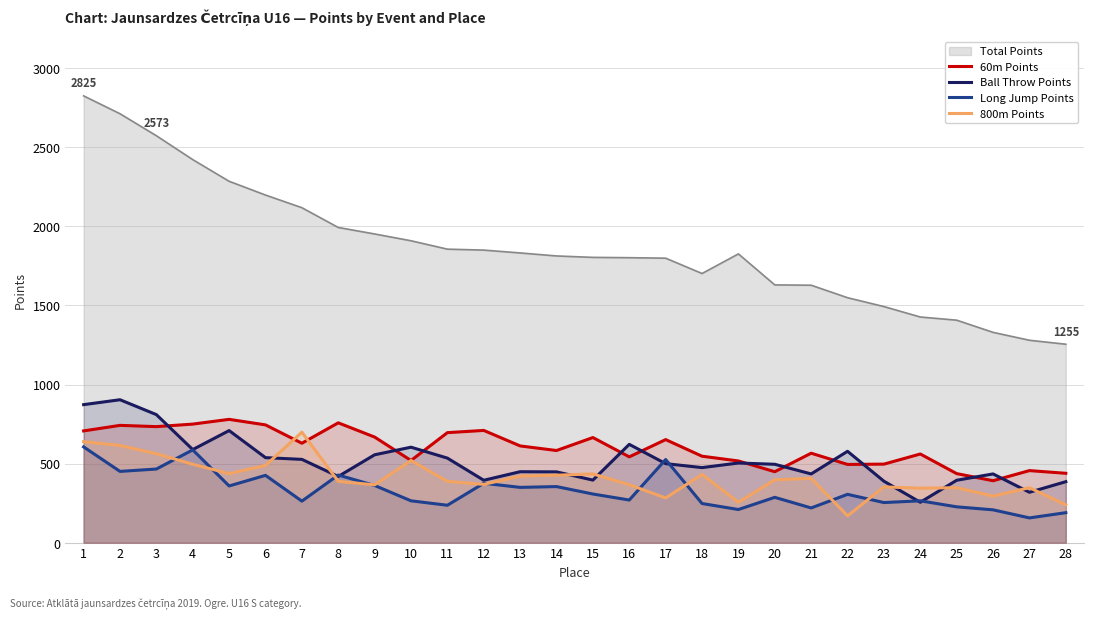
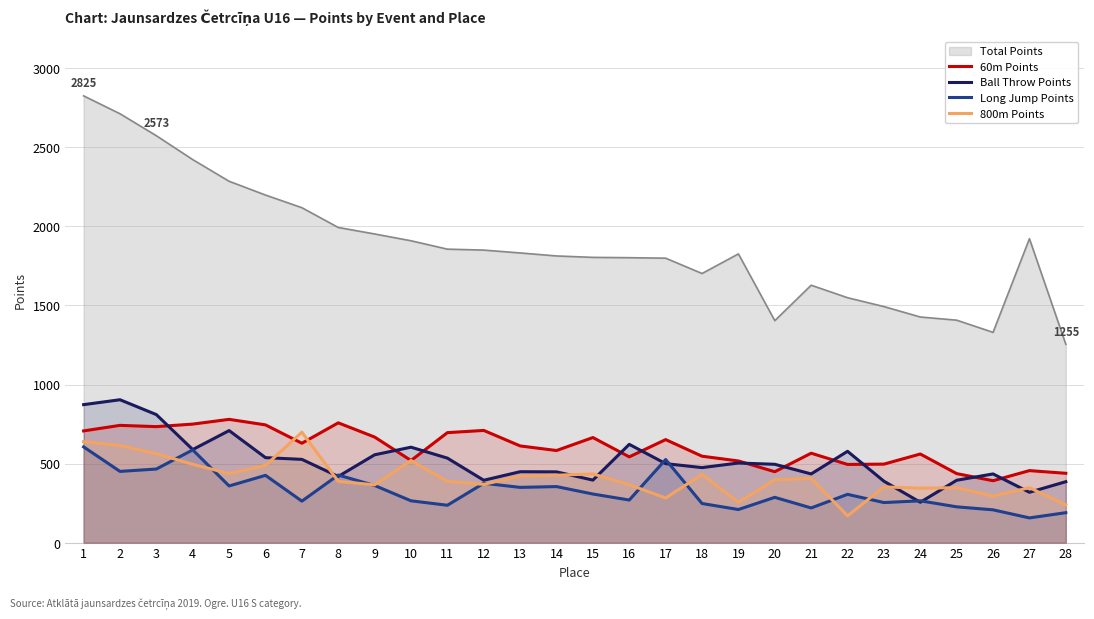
Total Points, 20: 1630 -> 1400
Total Points, 27: 1280 -> 1920
